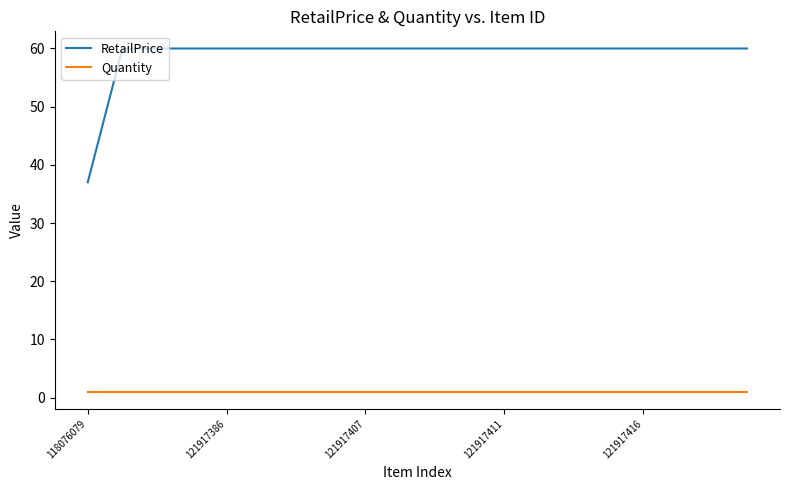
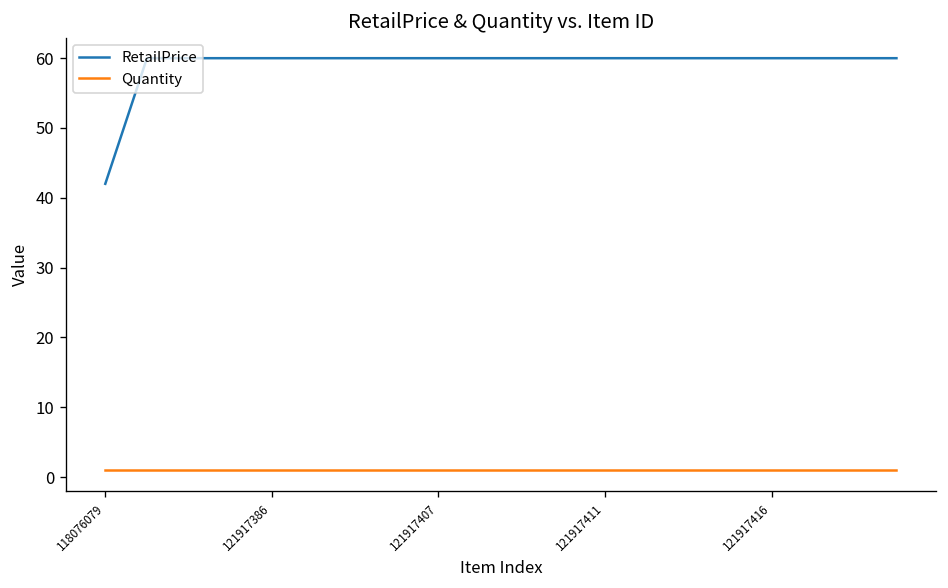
RetailPrice, 118076079: 37 -> 42
